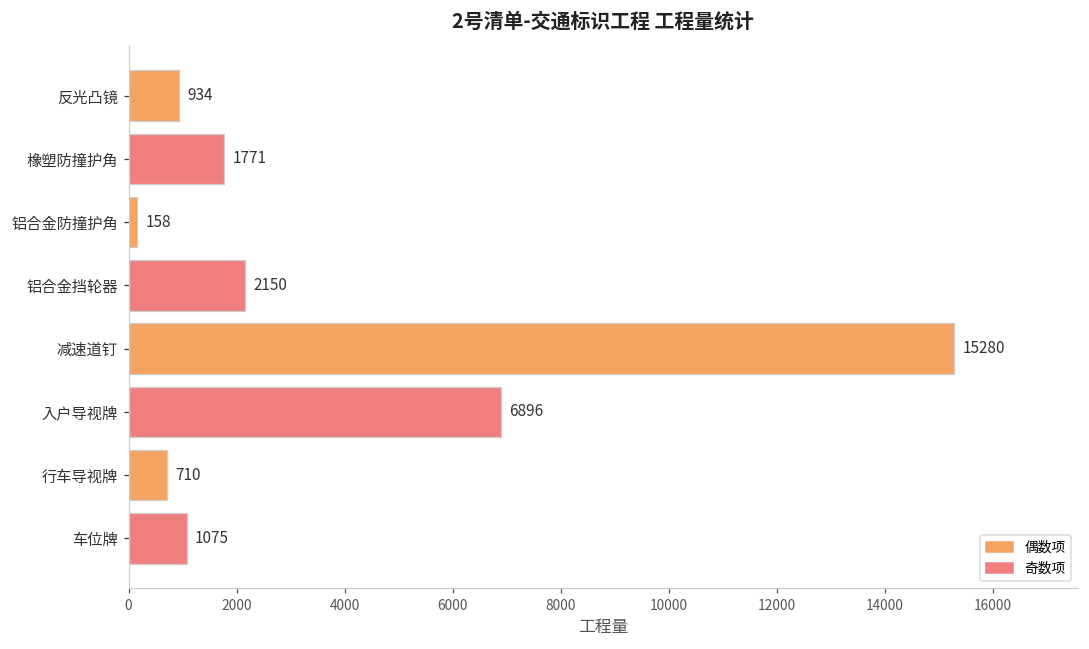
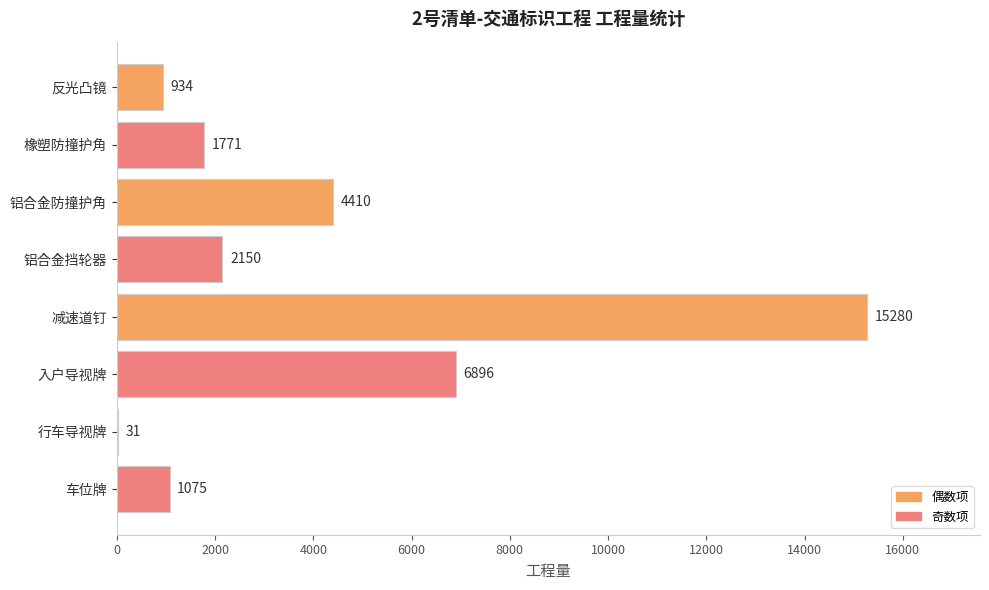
铝合金防撞护角: 158 -> 4410
行车导视牌: 710 -> 31
